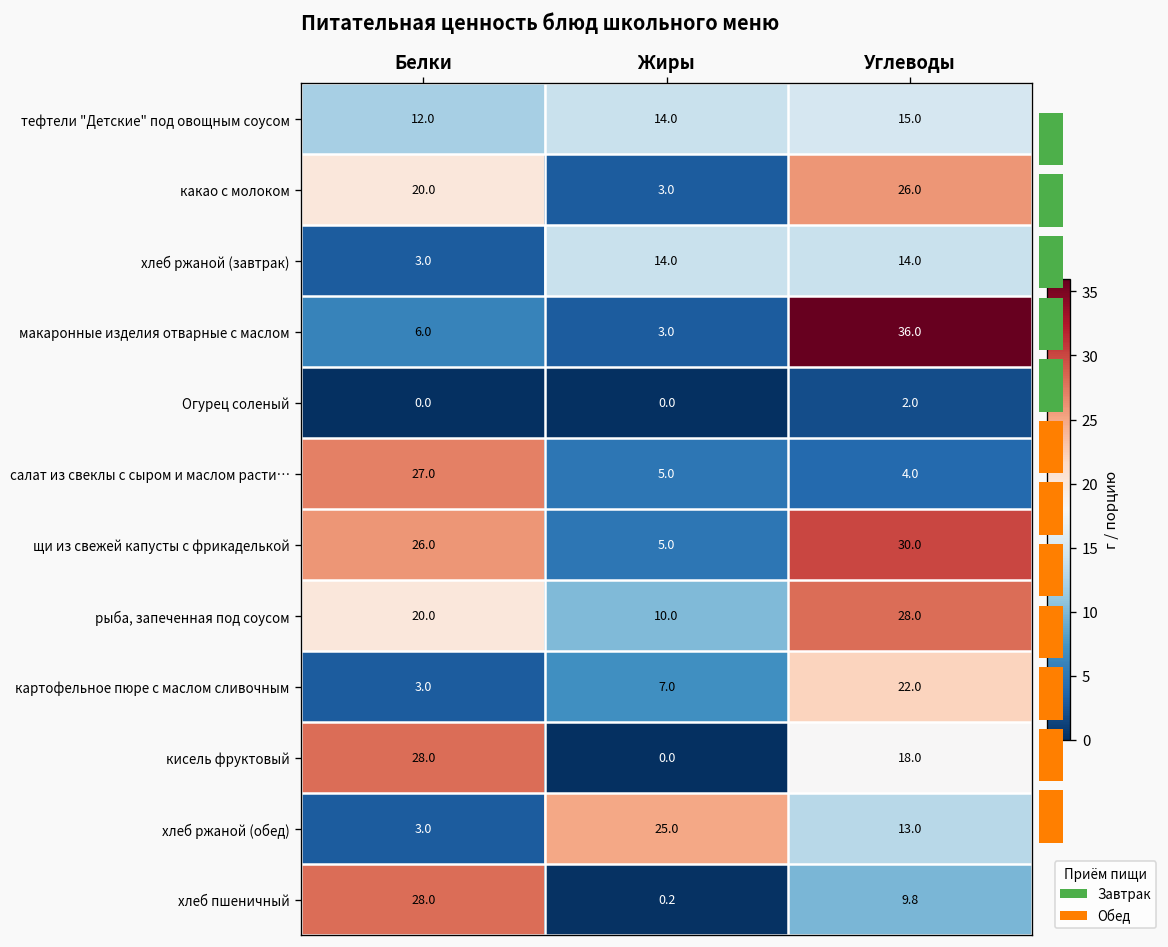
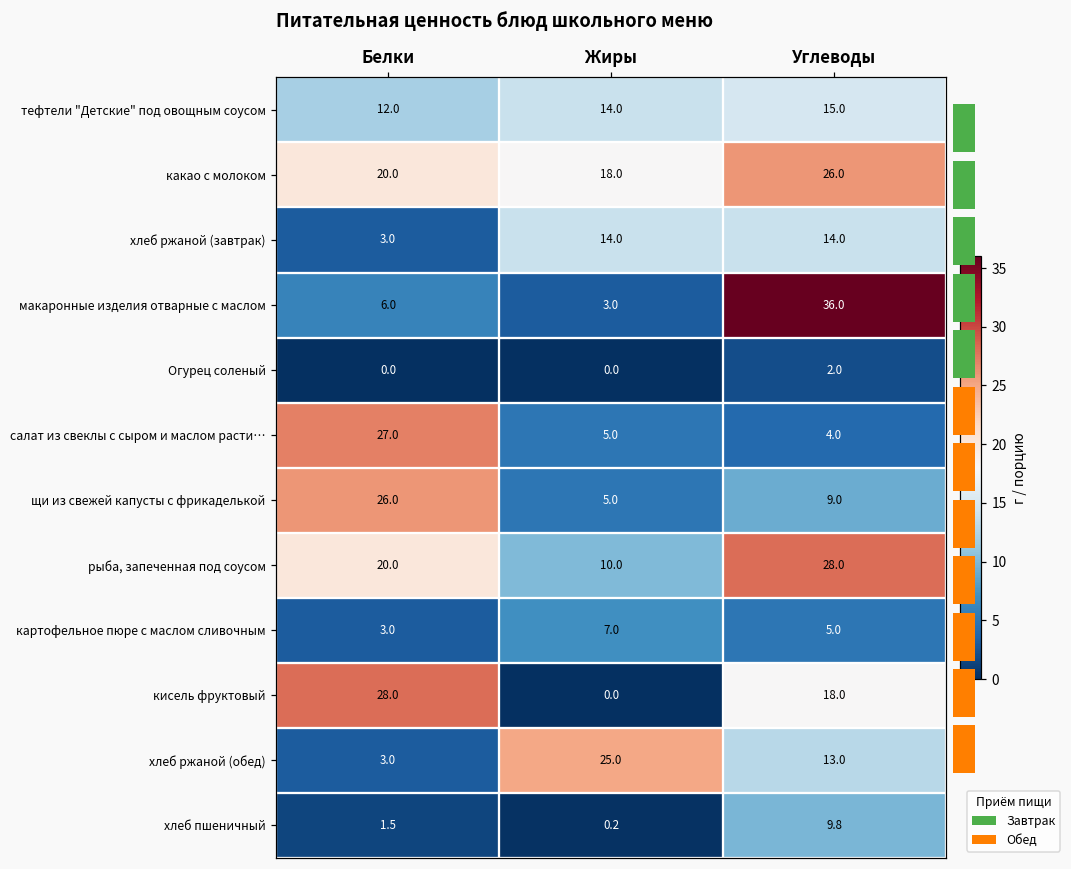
Питательная ценность блюд школьного меню, какао с молоком, Жиры: 3.0 -> 18.0
Питательная ценность блюд школьного меню, щи из свежей капусты с фрикаделькой, Углеводы: 30.0 -> 9.0
Питательная ценность блюд школьного меню, картофельное пюре с маслом сливочным, Углеводы: 22.0 -> 5.0
Питательная ценность блюд школьного меню, хлеб пшеничный, Белки: 28.0 -> 1.5
